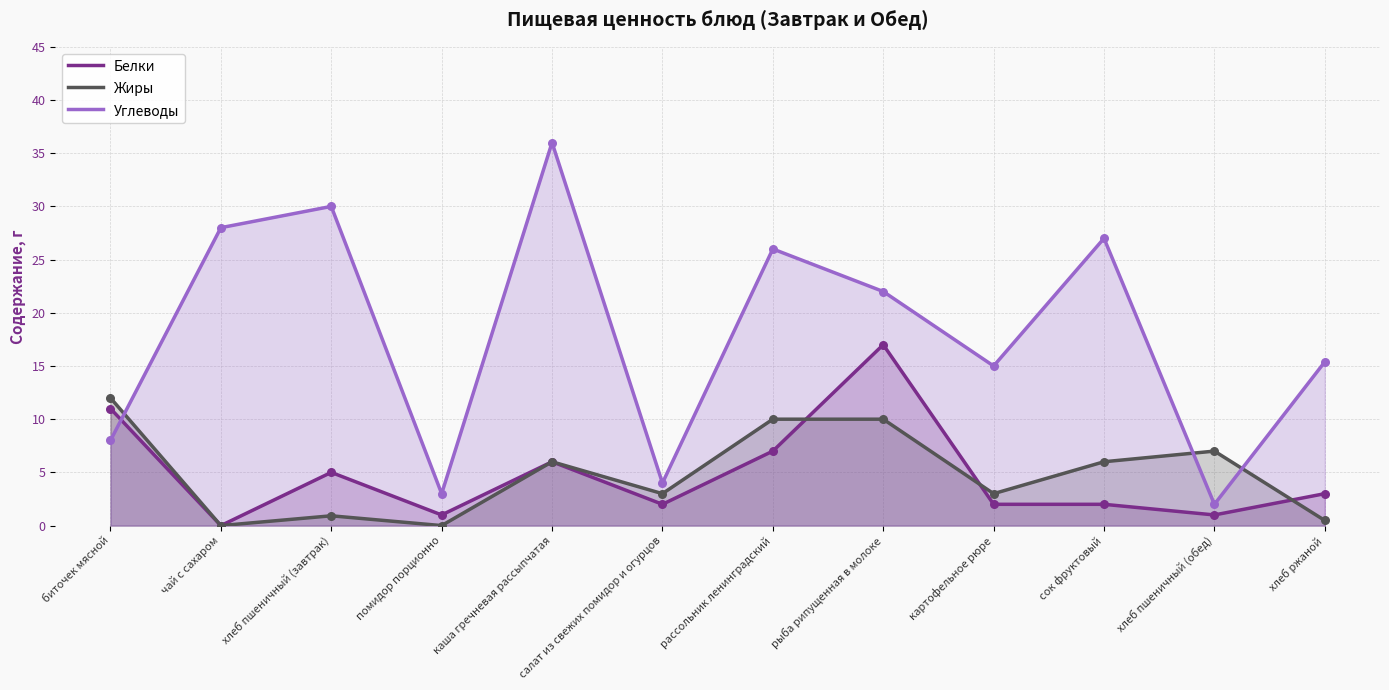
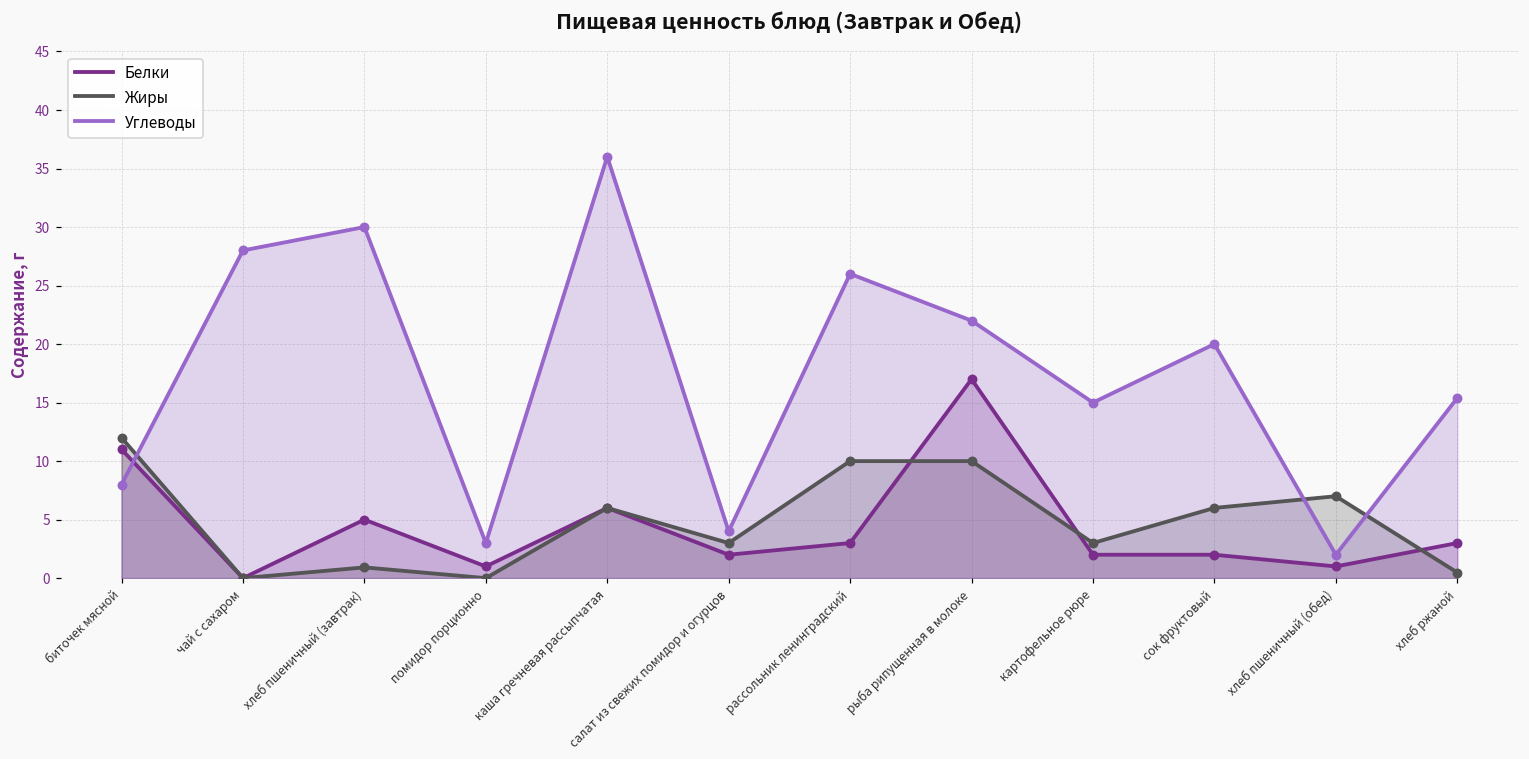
Белки, рассольник ленинградский: 7 -> 3
Углеводы, сок фруктовый: 27 -> 20
